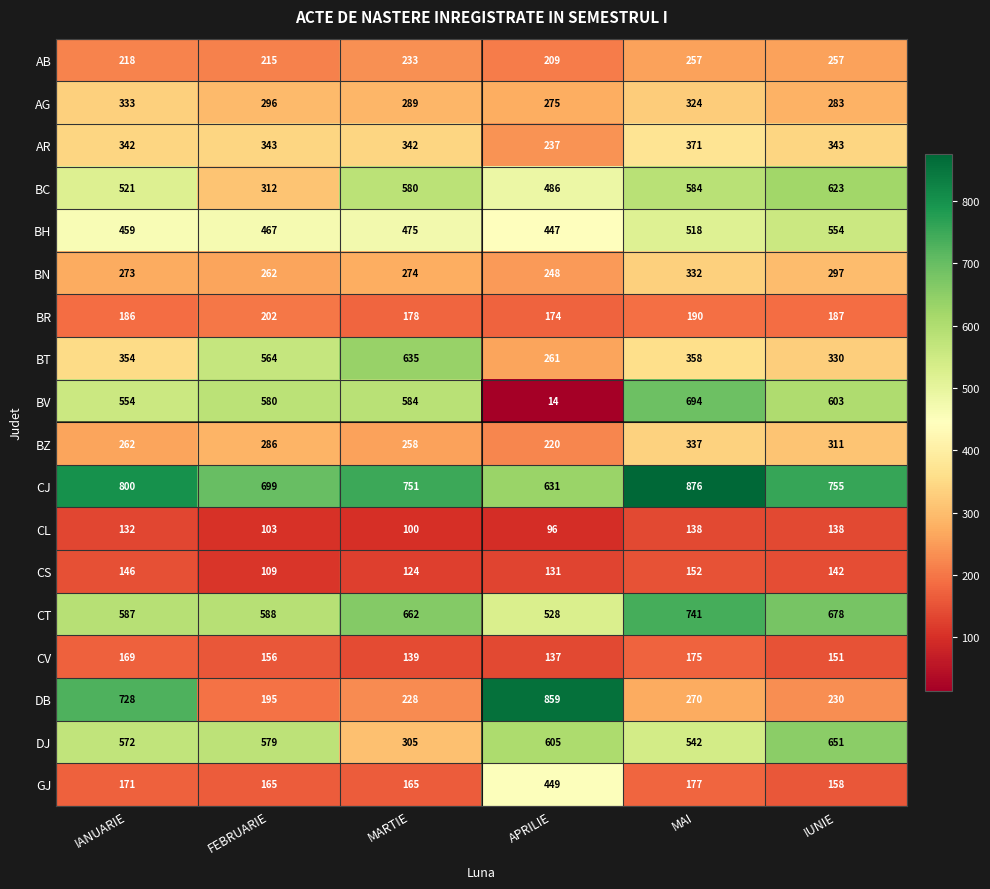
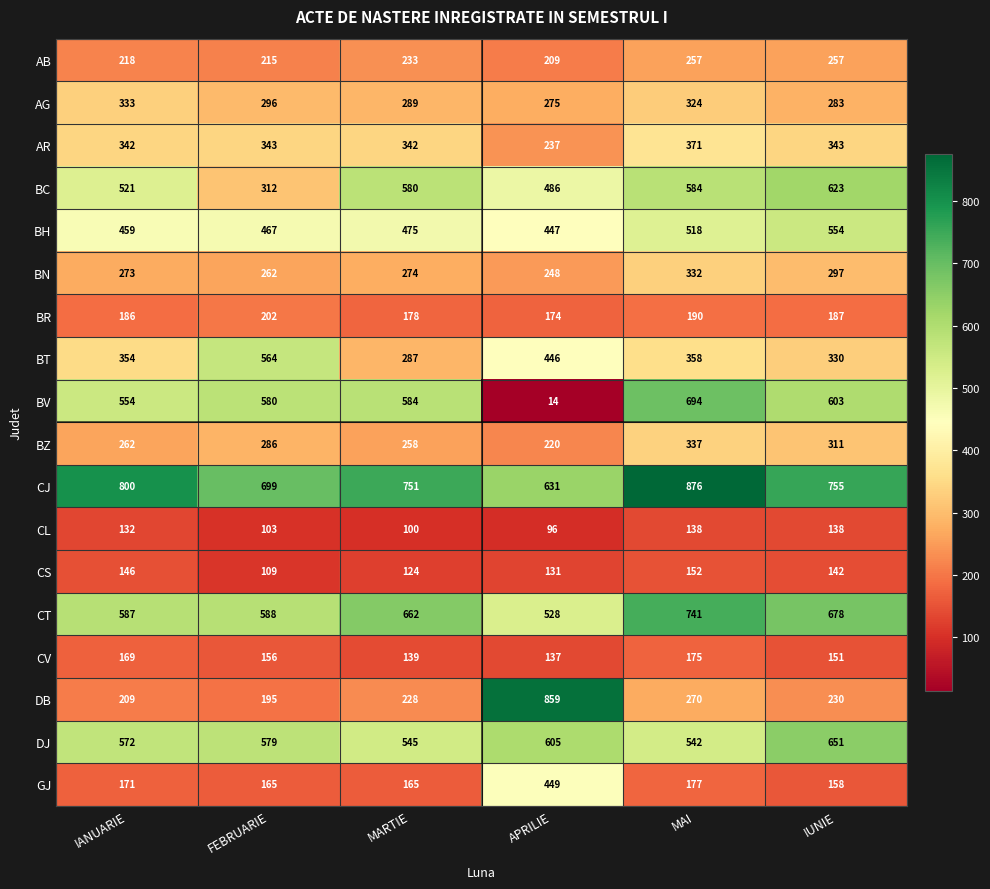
BT, MARTIE: 635 -> 287
BT, APRILIE: 261 -> 446
DB, IANUARIE: 728 -> 209
DJ, MARTIE: 305 -> 545
